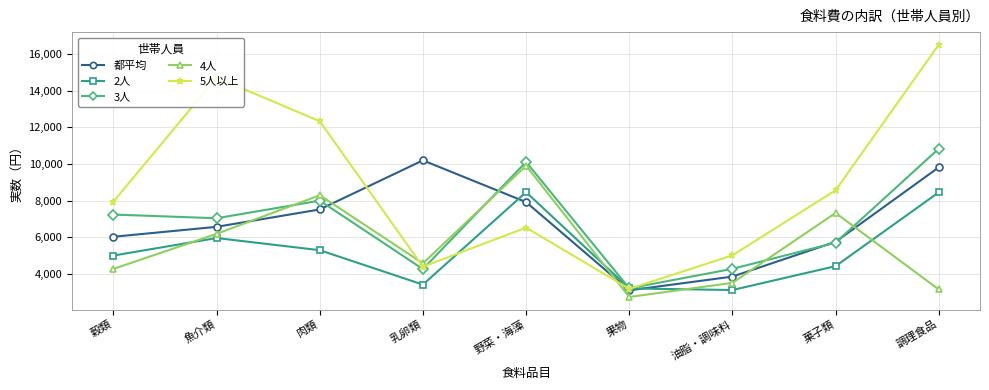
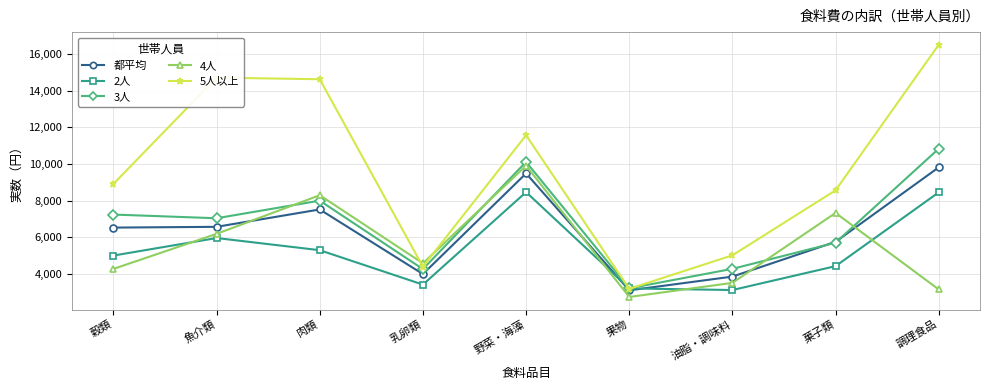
都平均, 穀類: 6,000 -> 6,500
5人以上, 穀類: 8,000 -> 8,900
5人以上, 肉類: 12,300 -> 14,600
都平均, 乳卵類: 10,200 -> 4,000
都平均, 野菜・海藻: 7,900 -> 9,500
5人以上, 野菜・海藻: 6,500 -> 11,600
